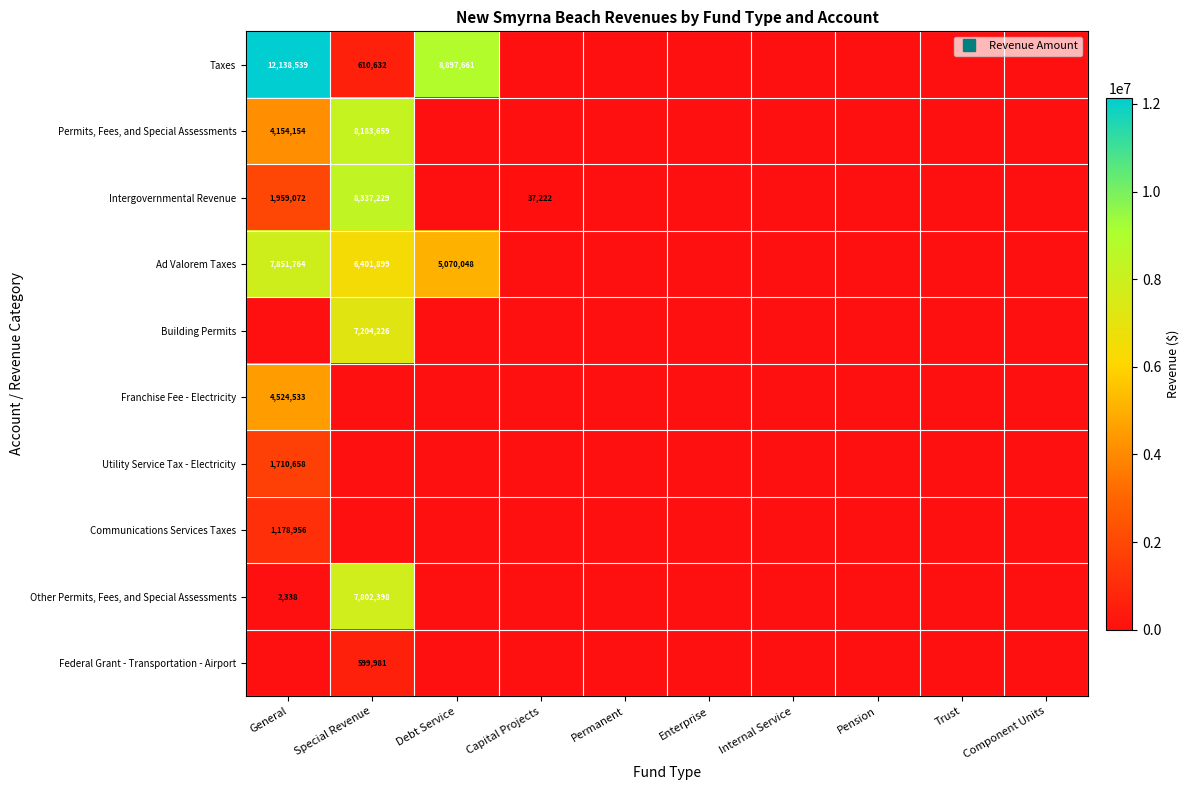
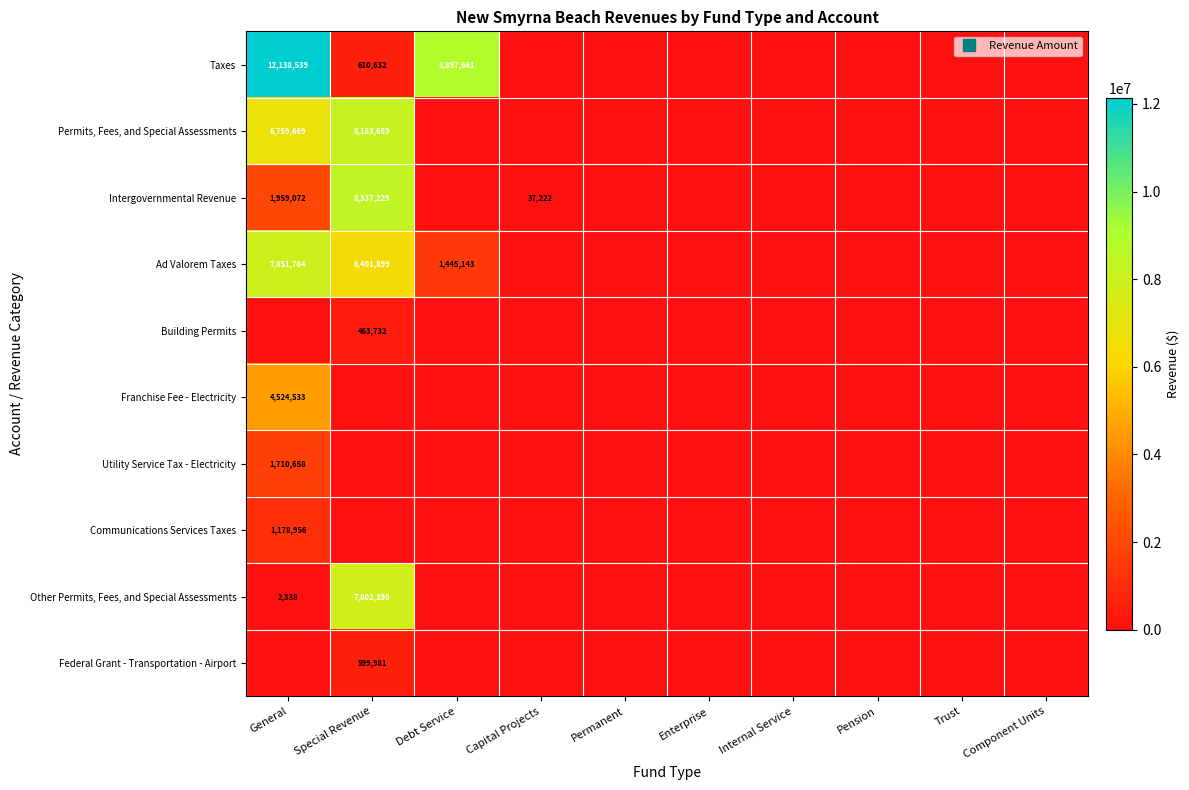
Permits, Fees, and Special Assessments, General: 4,154,154 -> 6,759,669
Ad Valorem Taxes, Debt Service: 5,070,048 -> 1,445,143
Building Permits, Special Revenue: 7,204,226 -> 463,732
